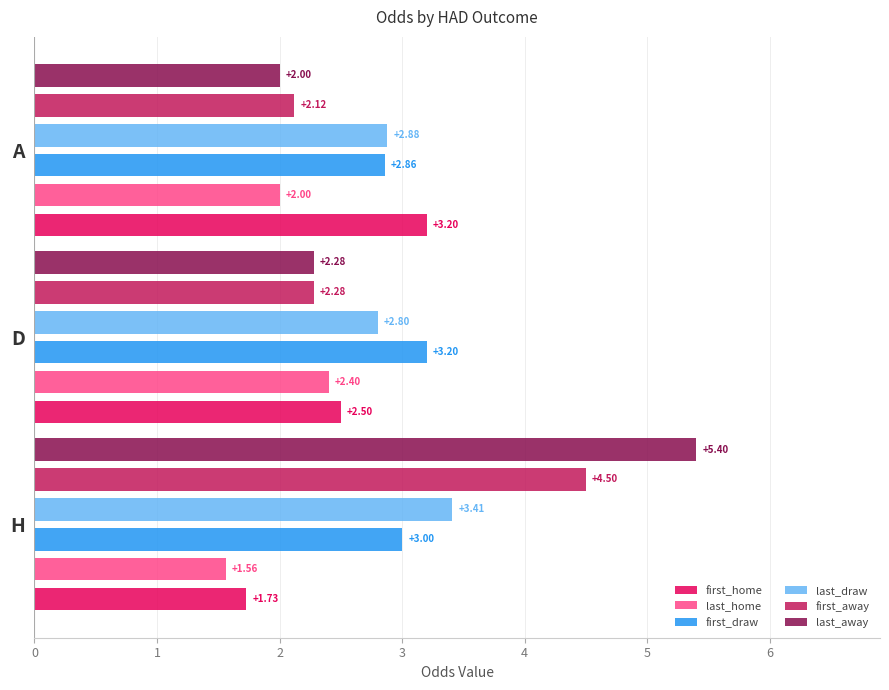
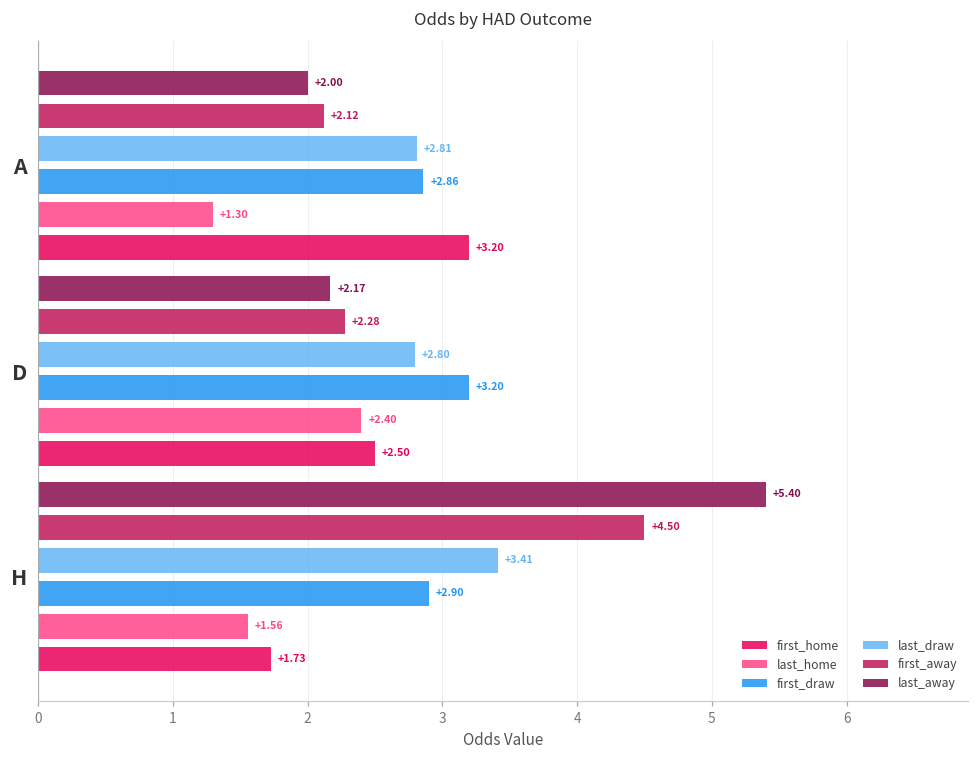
last_draw, A: +2.88 -> +2.81
last_home, A: +2.00 -> +1.30
last_away, D: +2.28 -> +2.17
first_draw, H: +3.00 -> +2.90
